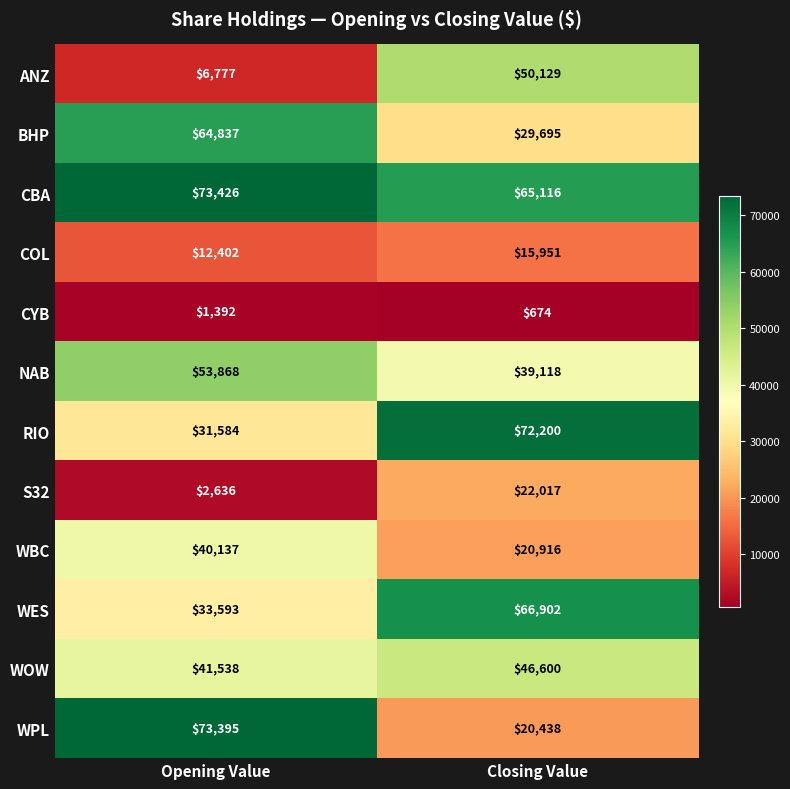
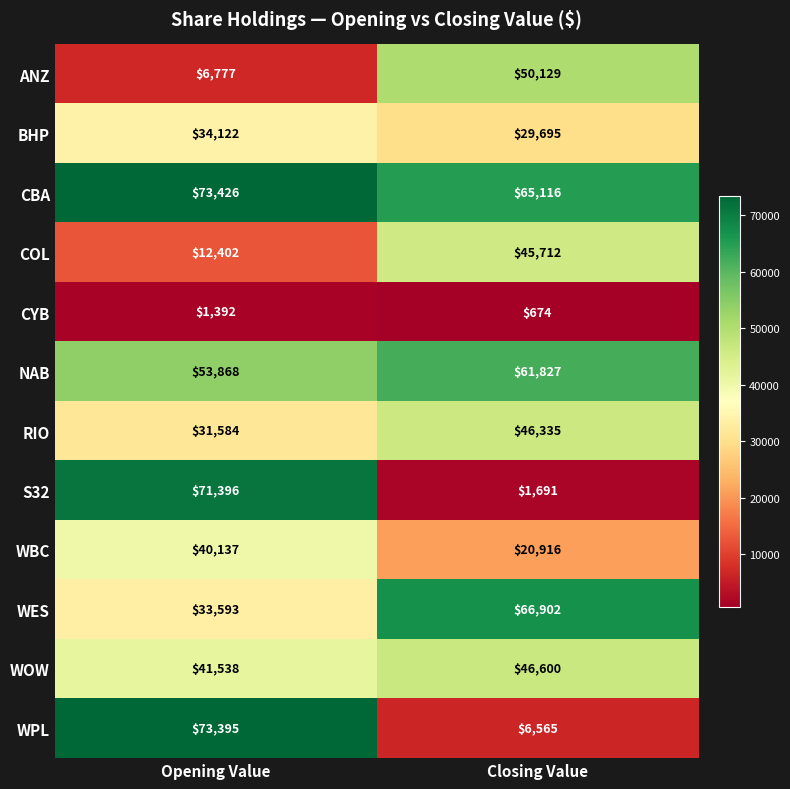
BHP, Opening Value: $64,837 -> $34,122
COL, Closing Value: $15,951 -> $45,712
NAB, Closing Value: $39,118 -> $61,827
RIO, Closing Value: $72,200 -> $46,335
S32, Opening Value: $2,636 -> $71,396
S32, Closing Value: $22,017 -> $1,691
WPL, Closing Value: $20,438 -> $6,565
